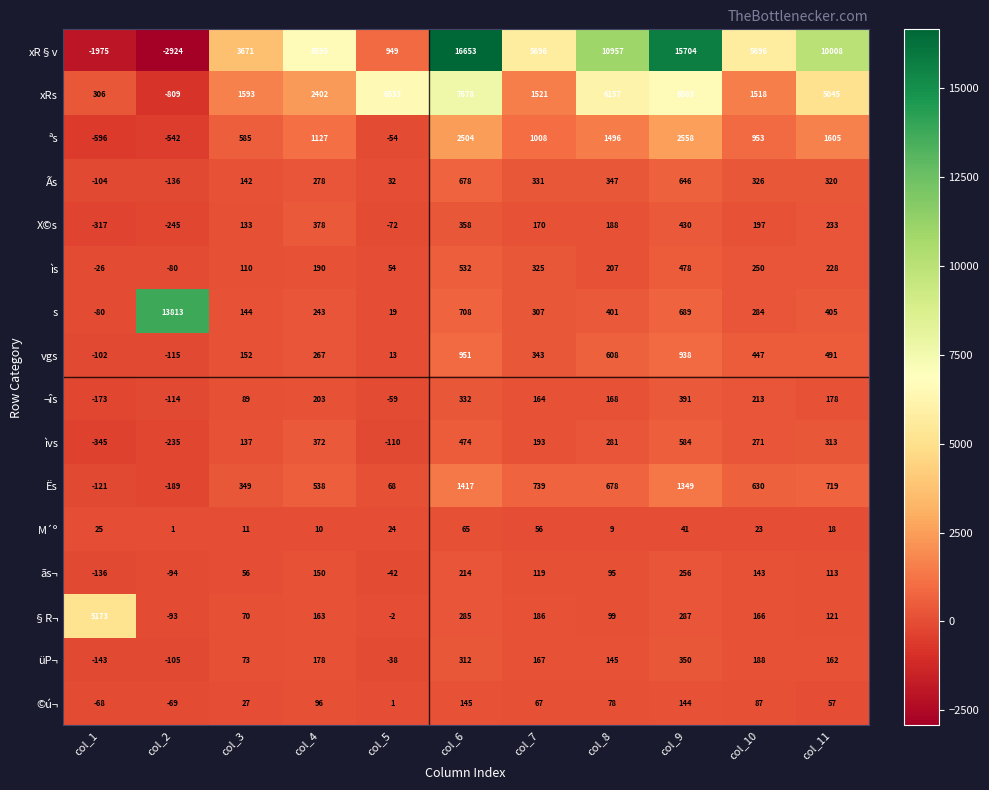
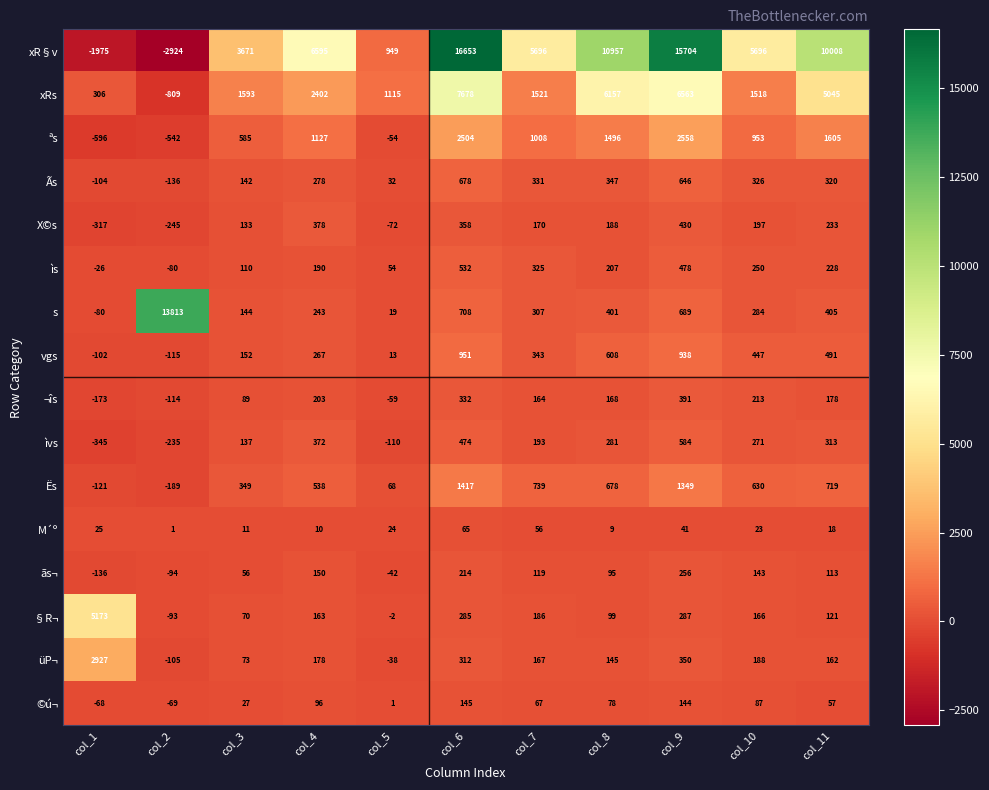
xRs, col_5: 6533 -> 1115
üP¬, col_1: -143 -> 2927
